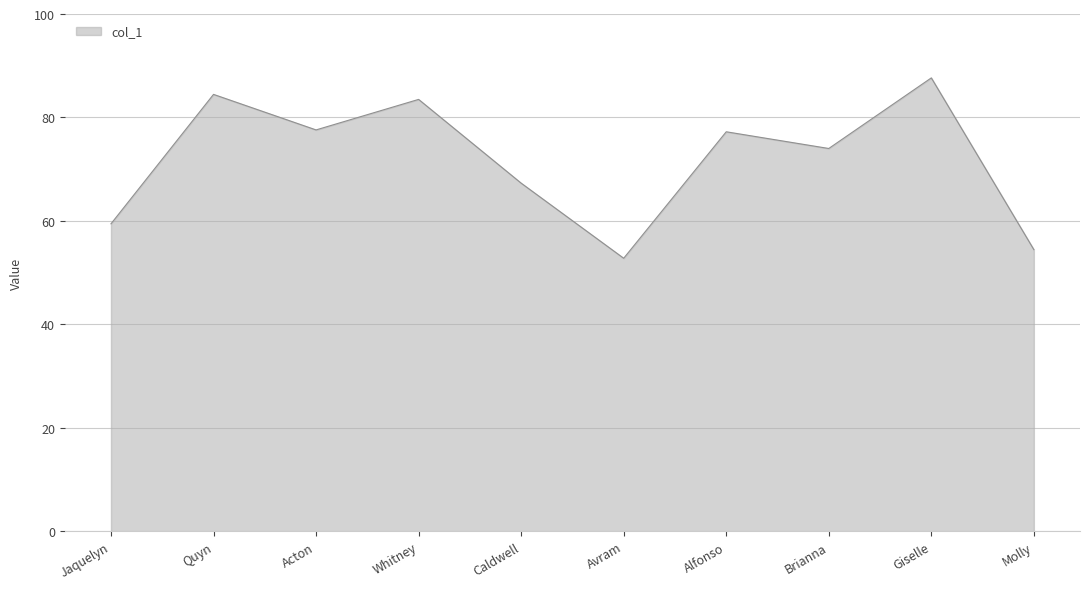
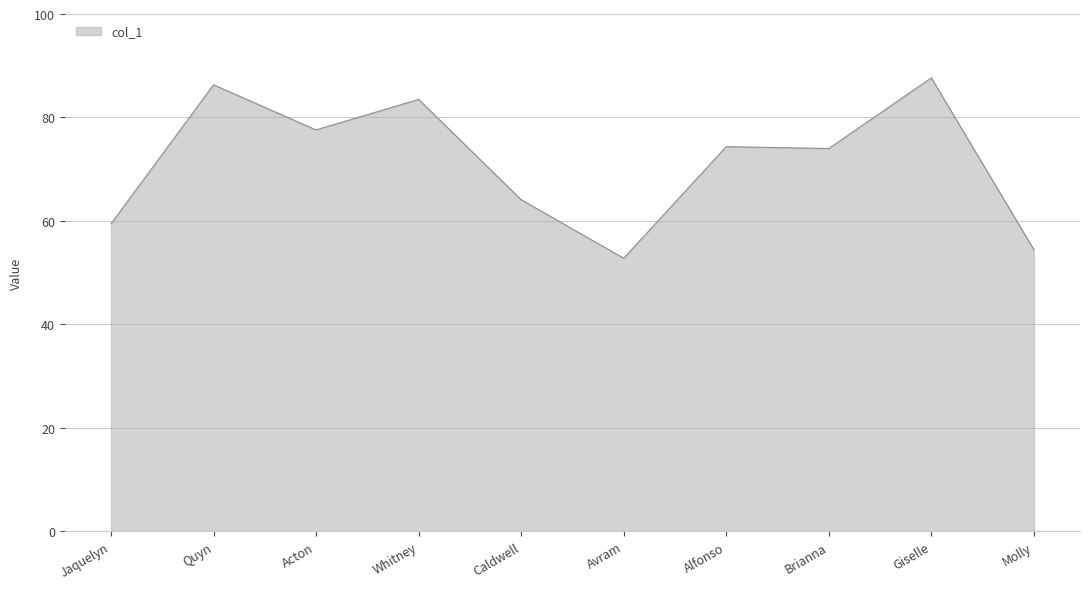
Quyn: 84 -> 86
Caldwell: 67 -> 64
Alfonso: 77 -> 74
